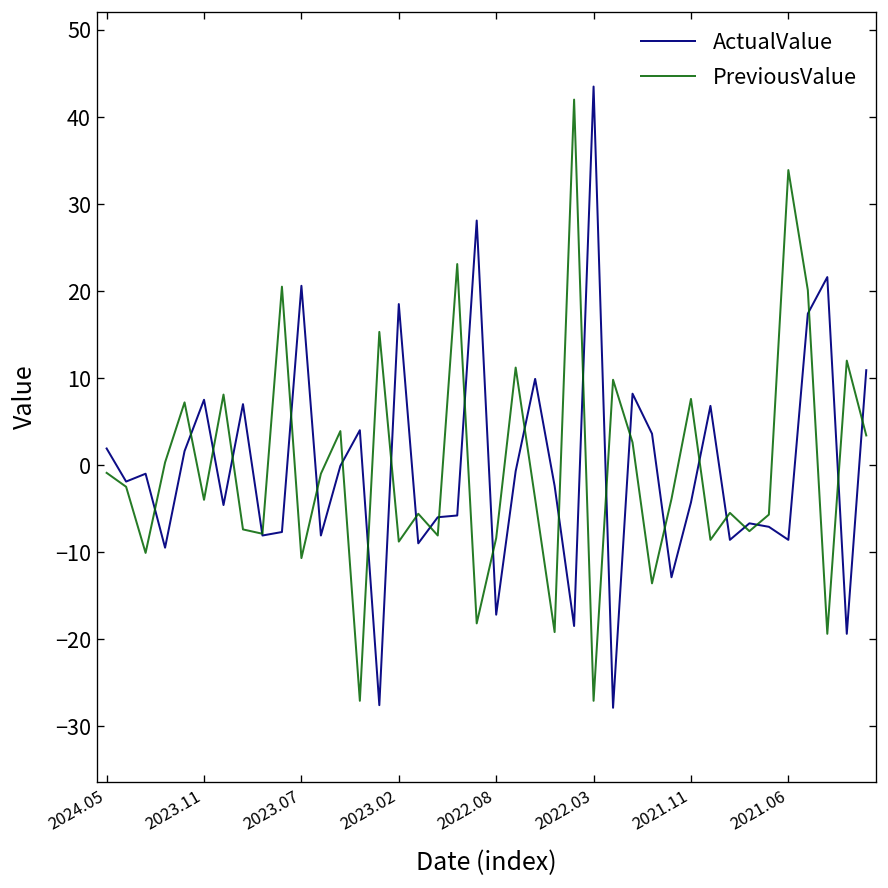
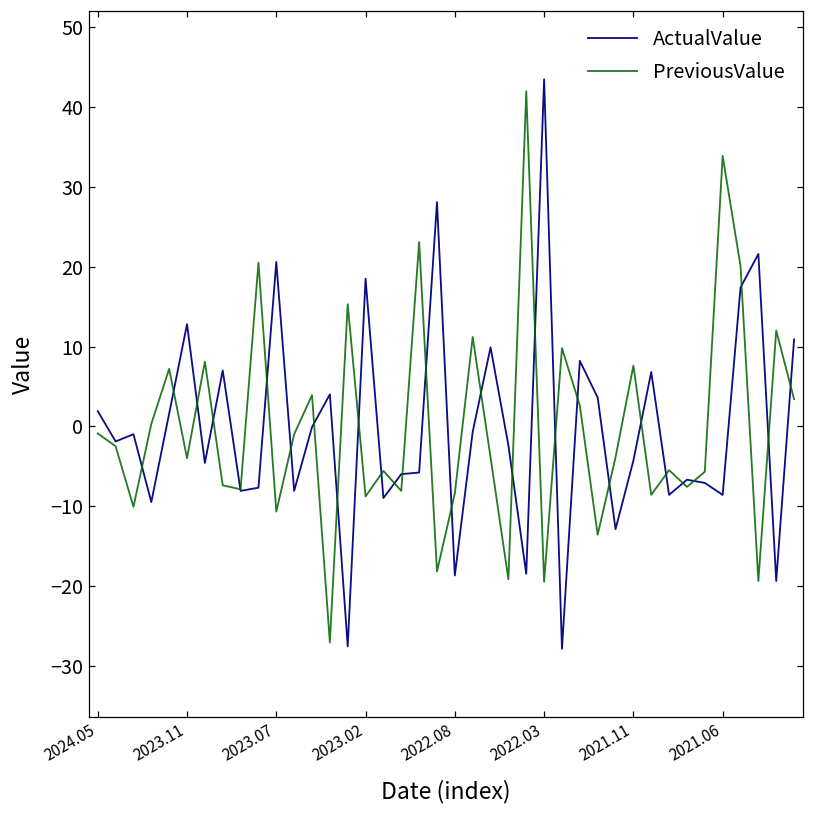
ActualValue, 2023.11: 8 -> 13
ActualValue, 2022.08: -17 -> -19
PreviousValue, 2022.03: -27 -> -20
